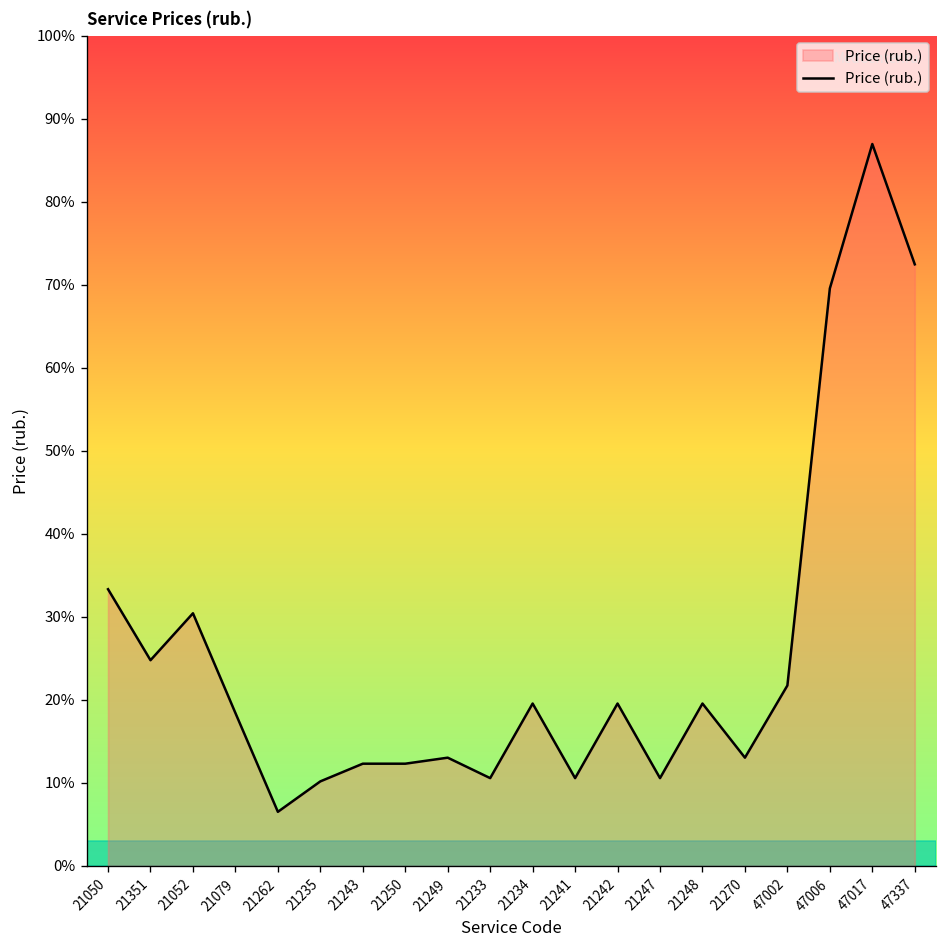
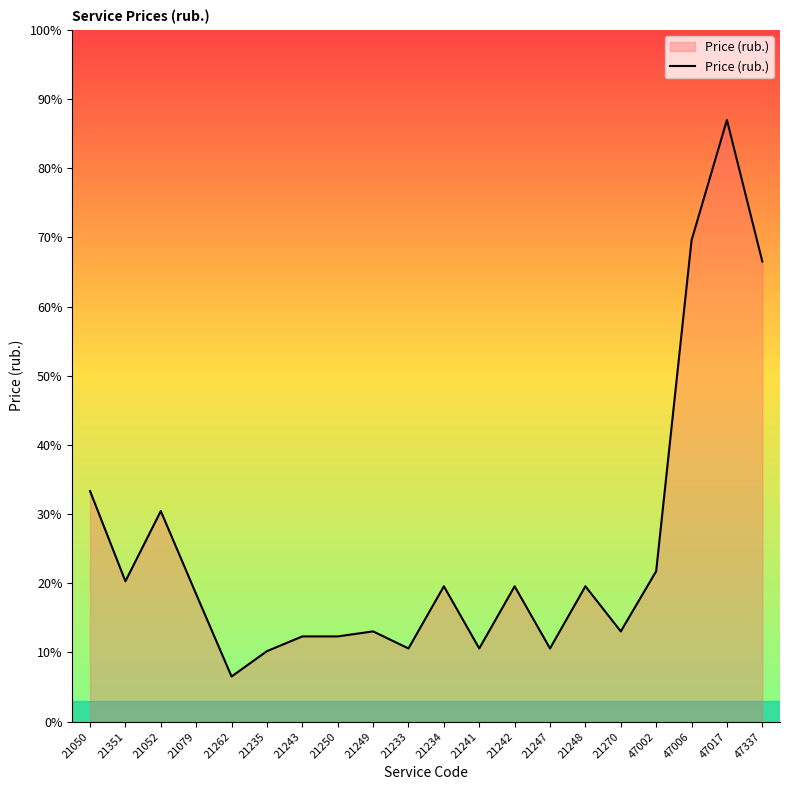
21351: 25% -> 20%
47337: 72% -> 67%
